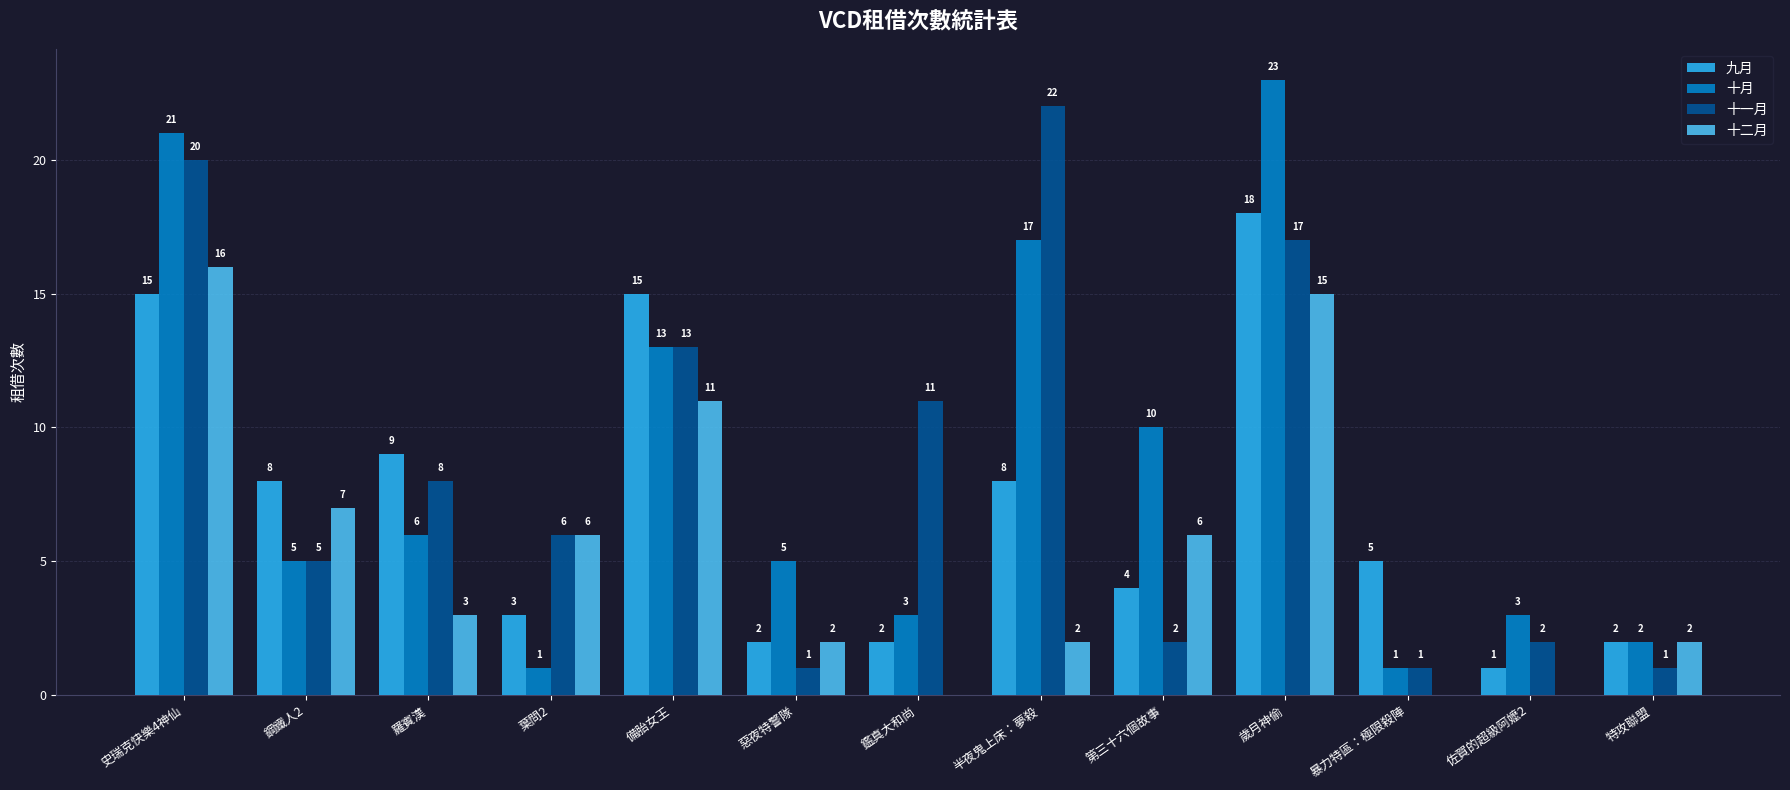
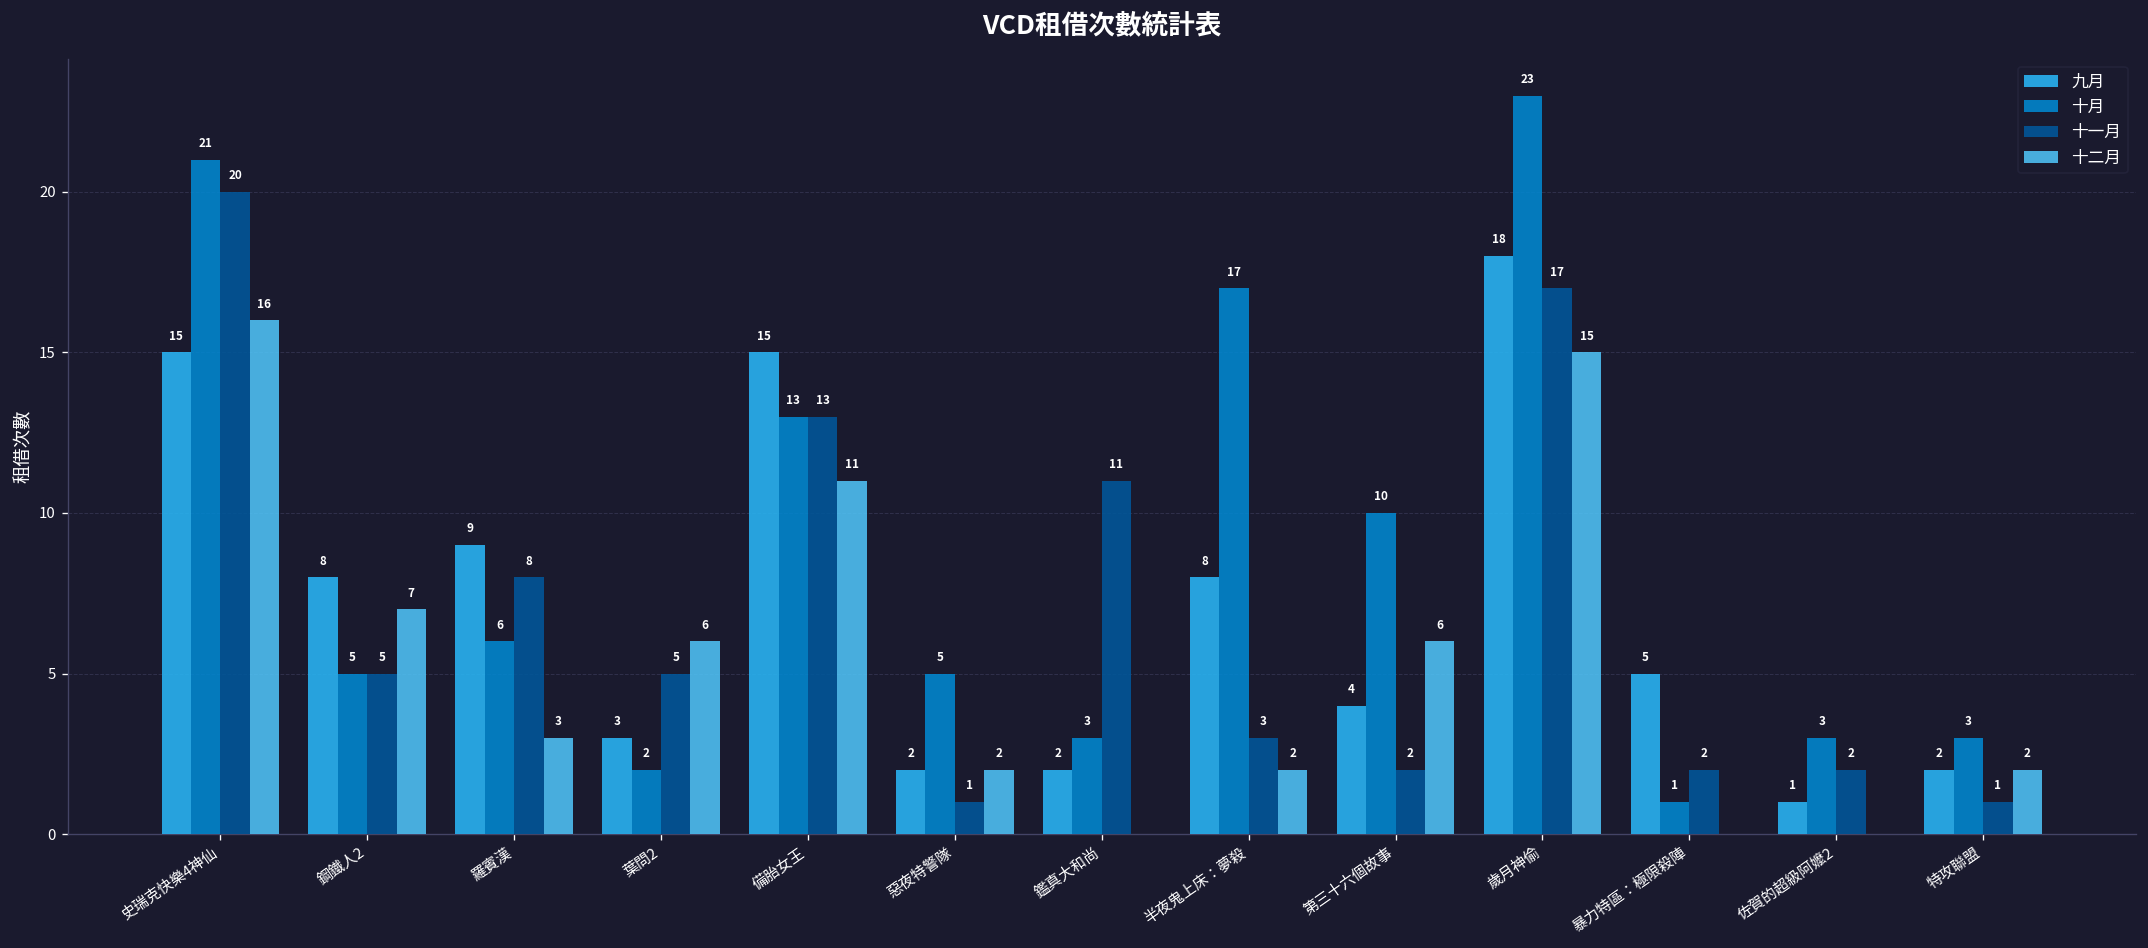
十月, 葉問2: 1 -> 2
十一月, 葉問2: 6 -> 5
十一月, 半夜鬼上床：夢殺: 22 -> 3
十一月, 暴力特區：極限殺陣: 1 -> 2
十月, 特攻聯盟: 2 -> 3
